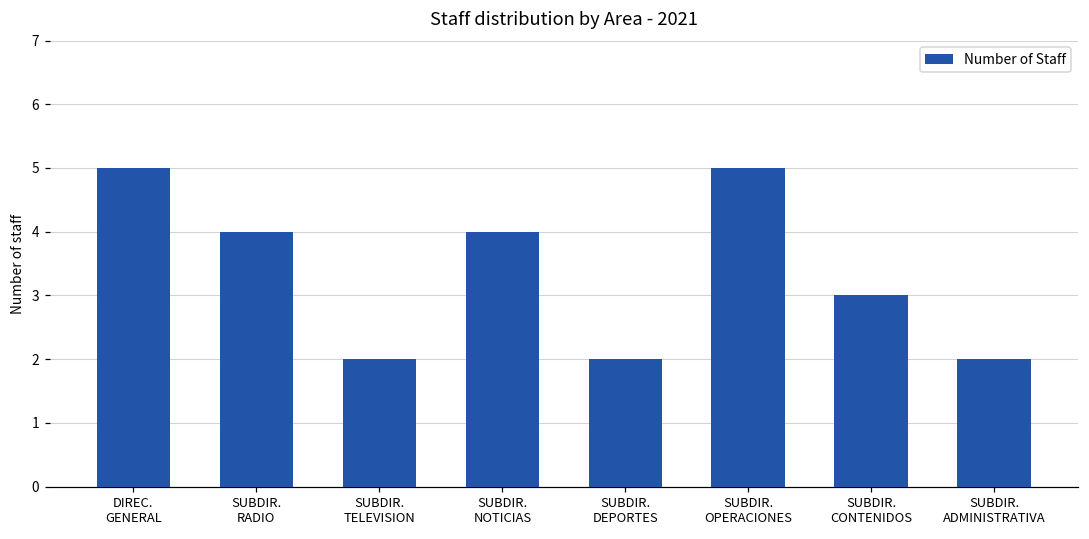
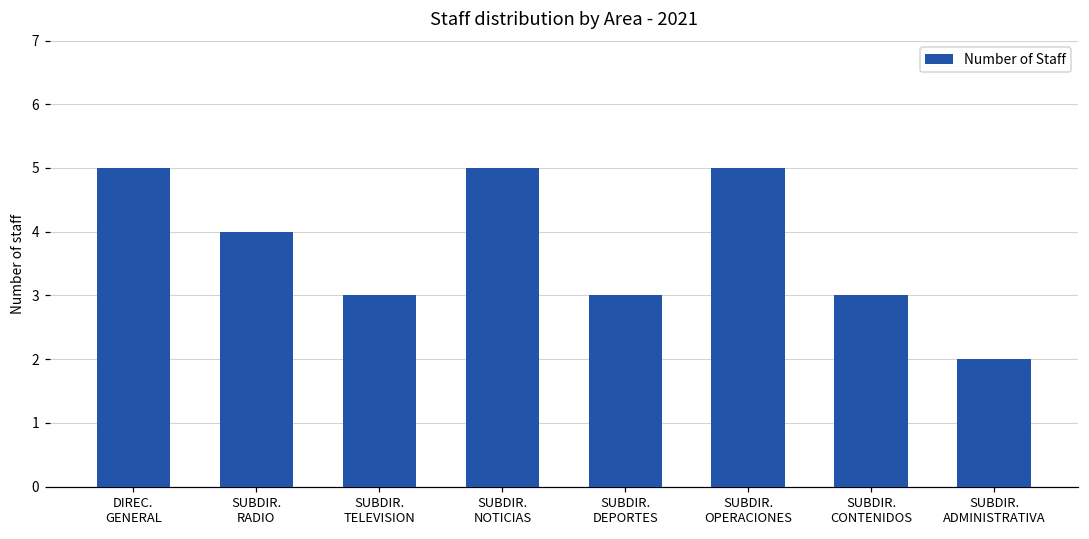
SUBDIR. TELEVISION: 2 -> 3
SUBDIR. NOTICIAS: 4 -> 5
SUBDIR. DEPORTES: 2 -> 3
